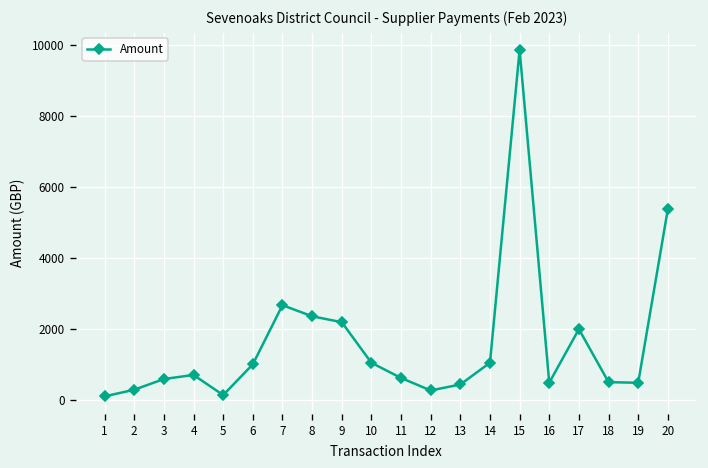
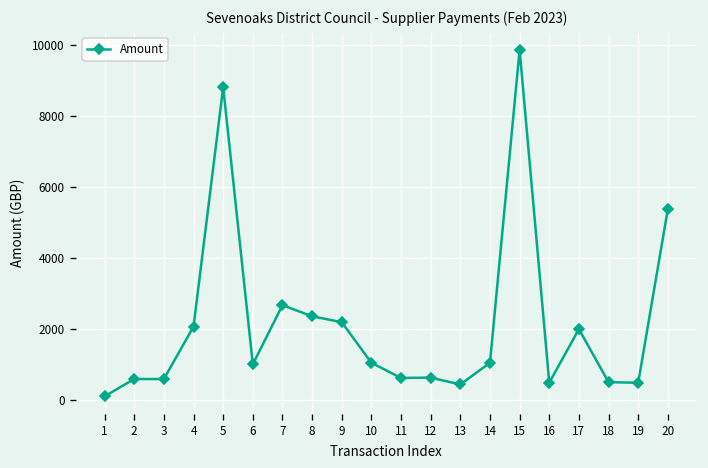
2: 300 -> 600
4: 700 -> 2100
5: 100 -> 8800
12: 300 -> 600
